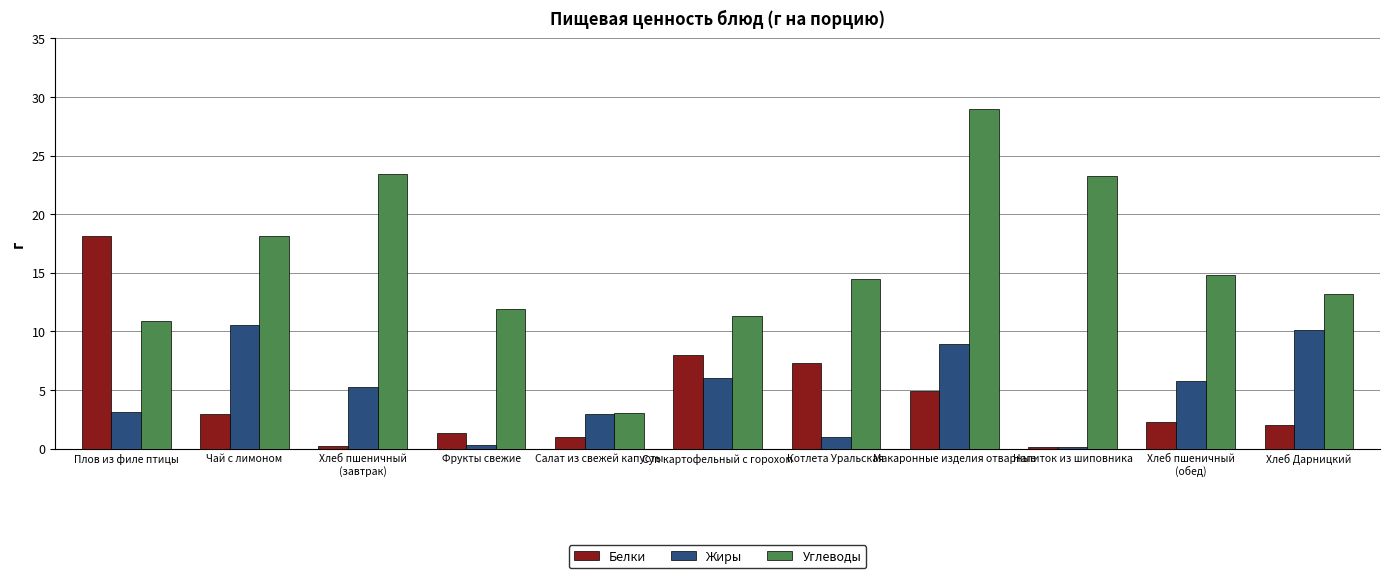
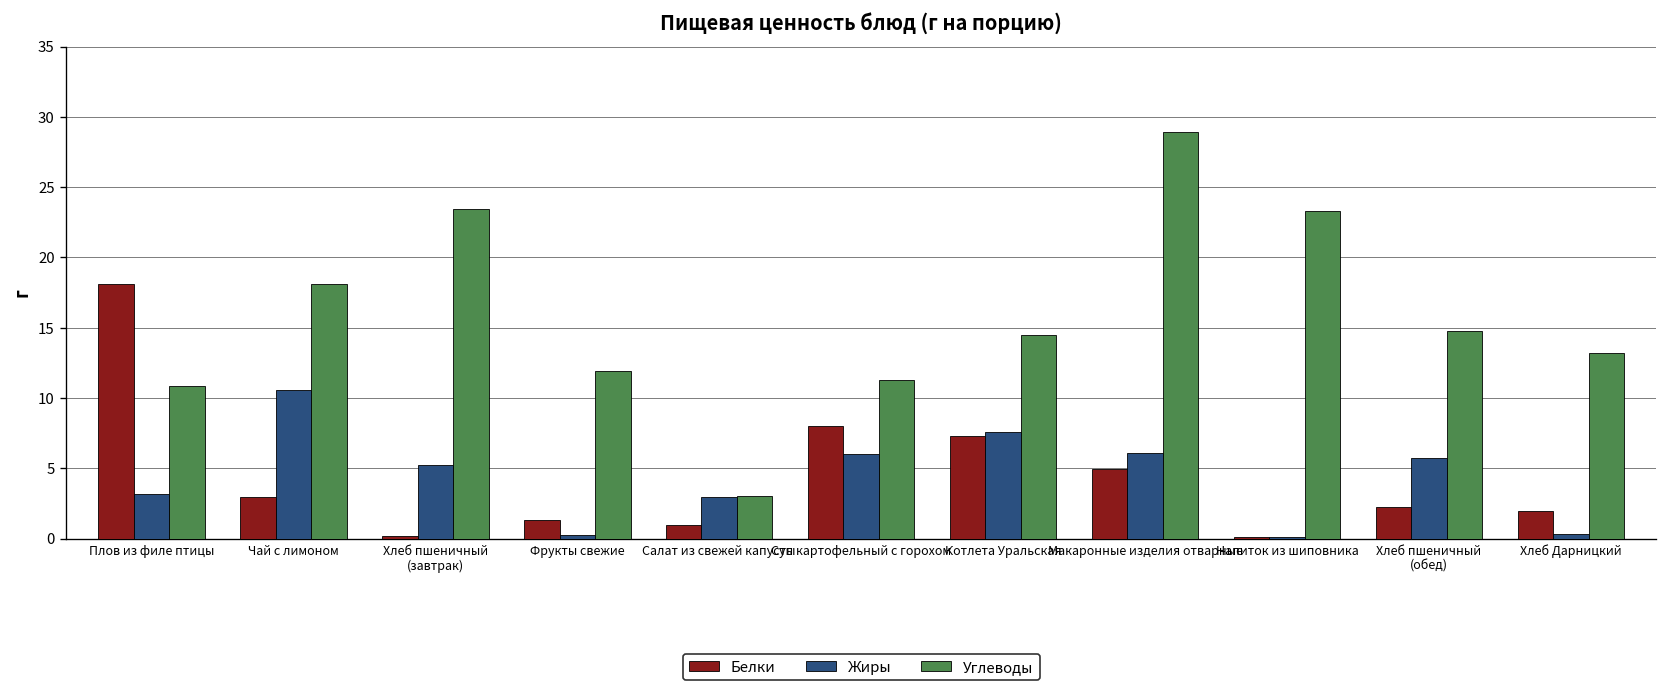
Жиры, Котлета Уральская: 1.0 -> 7.6
Жиры, Макаронные изделия отварные: 8.9 -> 6.1
Жиры, Хлеб Дарницкий: 10.1 -> 0.3
